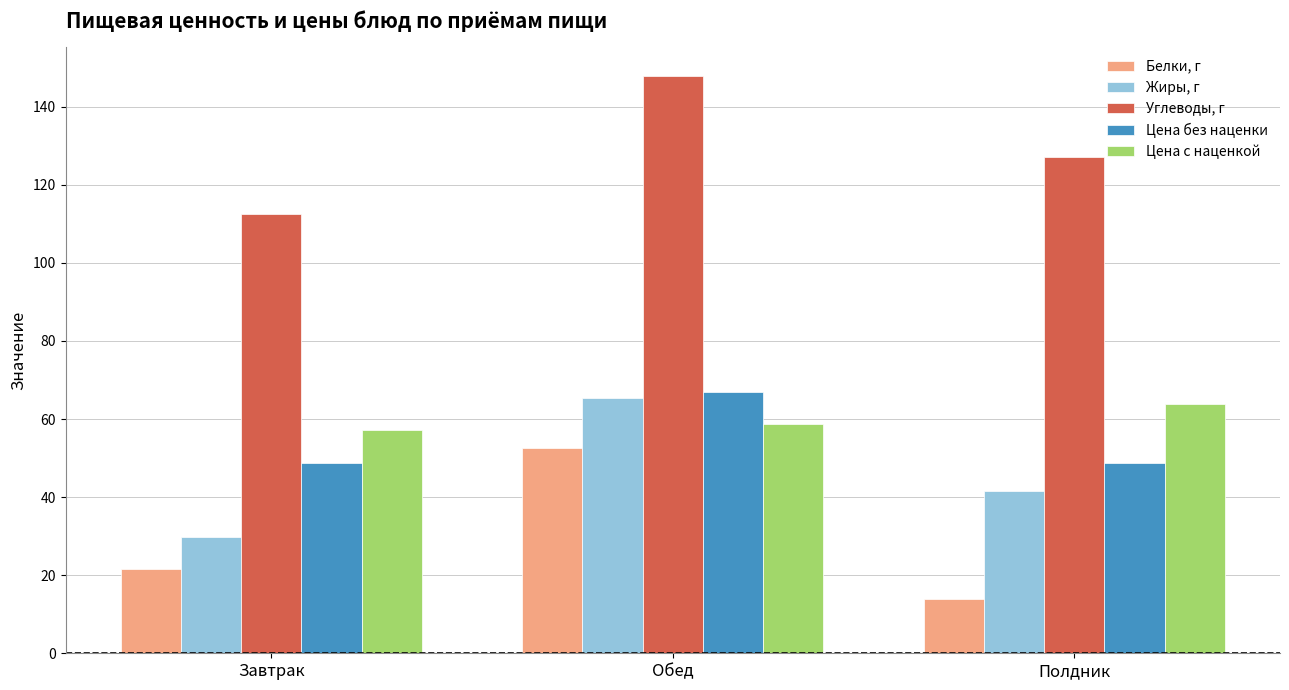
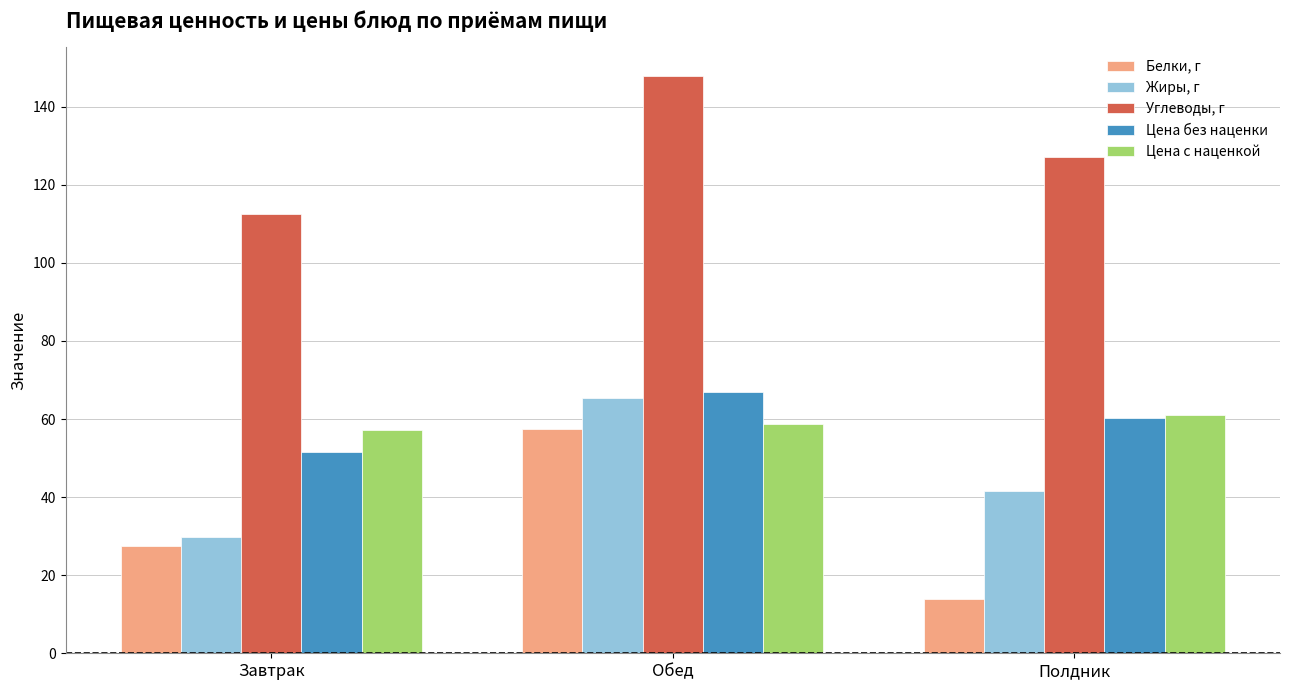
Белки, г, Завтрак: 22 -> 27
Цена без наценки, Завтрак: 49 -> 52
Белки, г, Обед: 53 -> 57
Цена без наценки, Полдник: 49 -> 60
Цена с наценкой, Полдник: 64 -> 61
